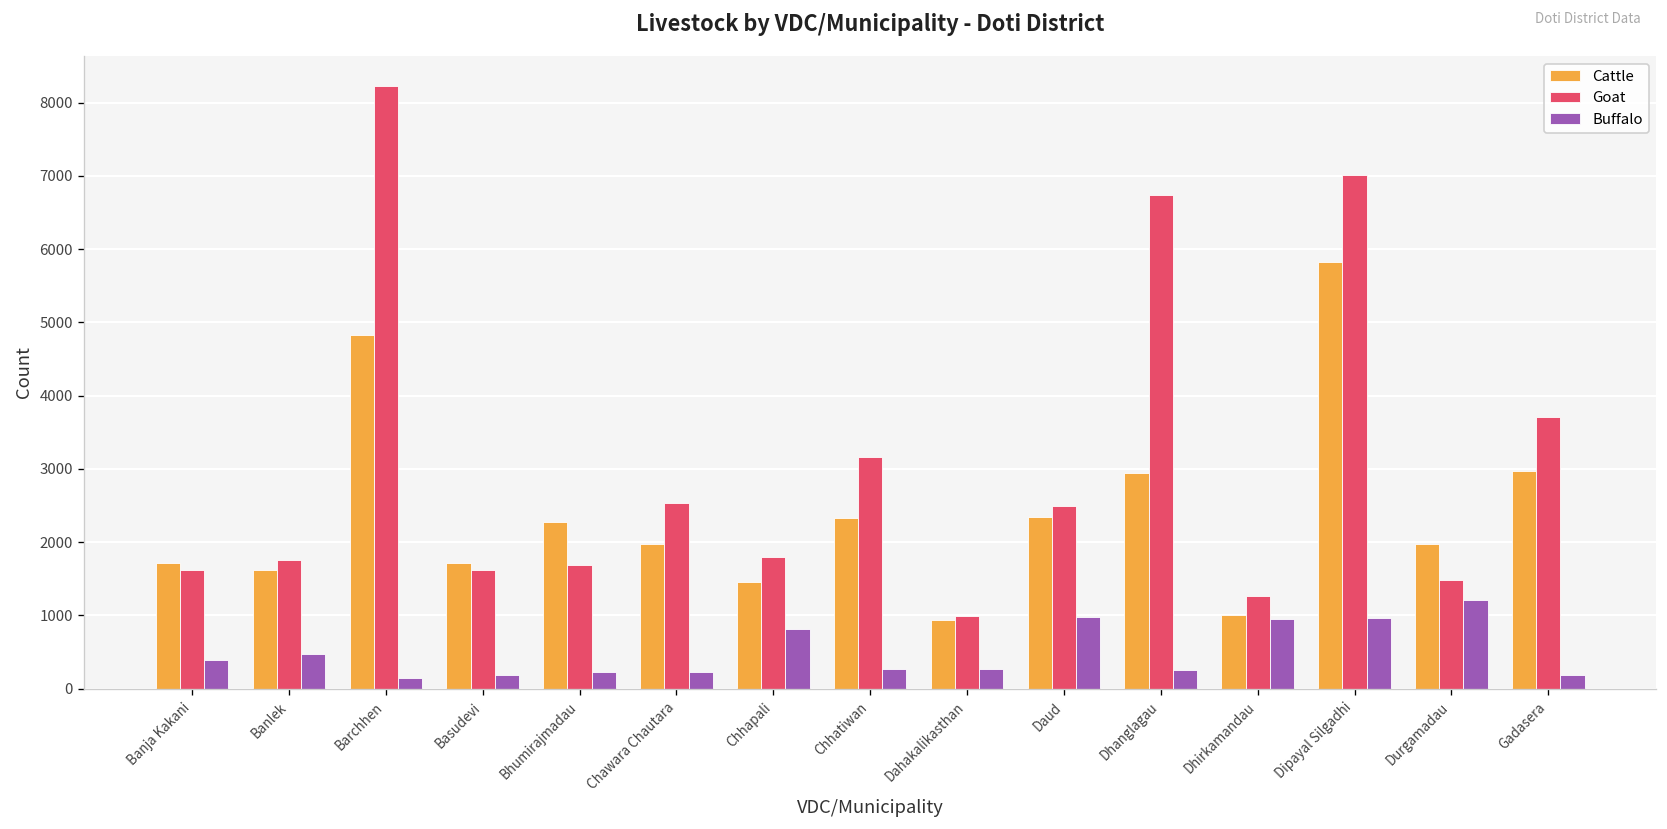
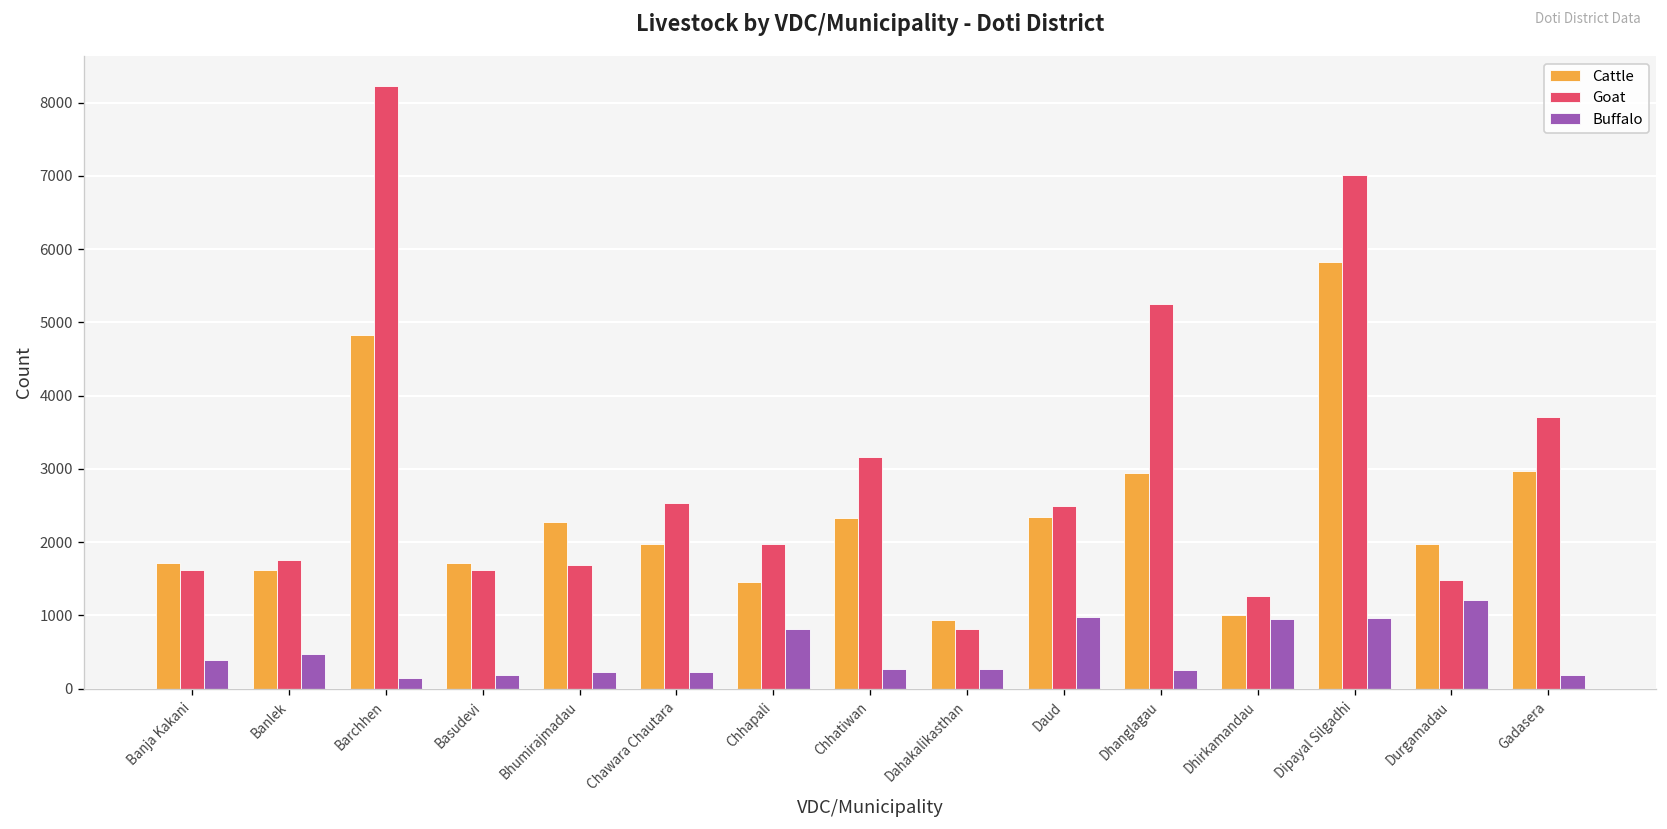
Goat, Chhapali: 1800 -> 2000
Goat, Dahakalikasthan: 1000 -> 800
Goat, Dhanglagau: 6700 -> 5200
